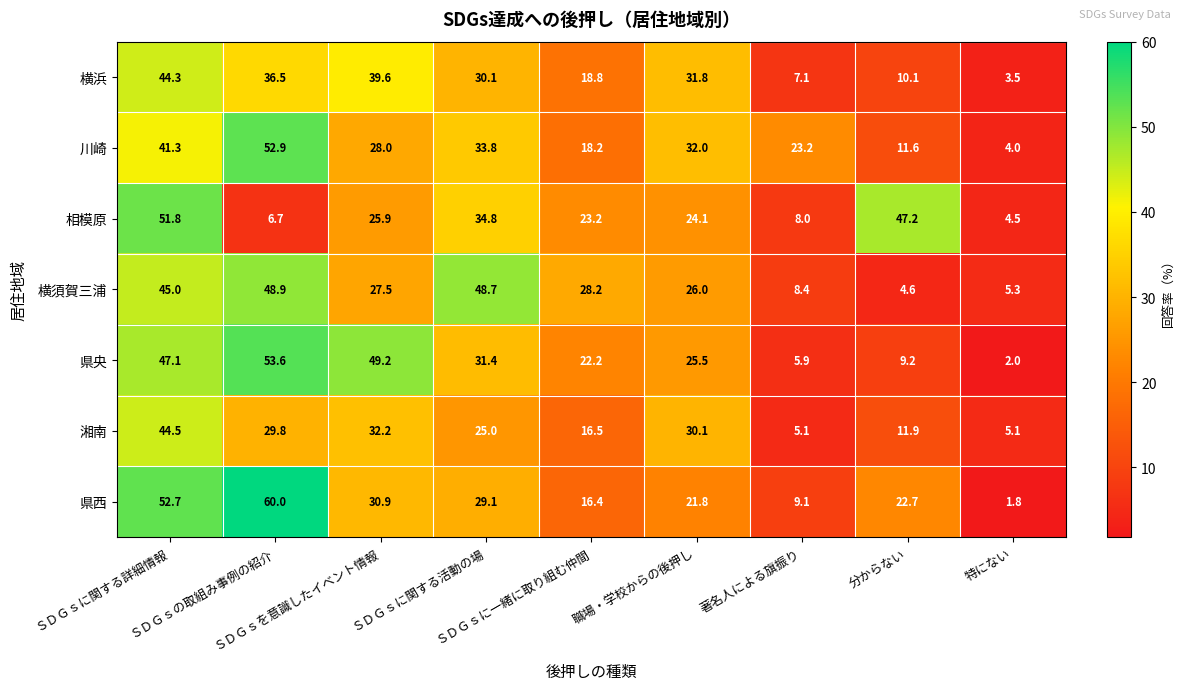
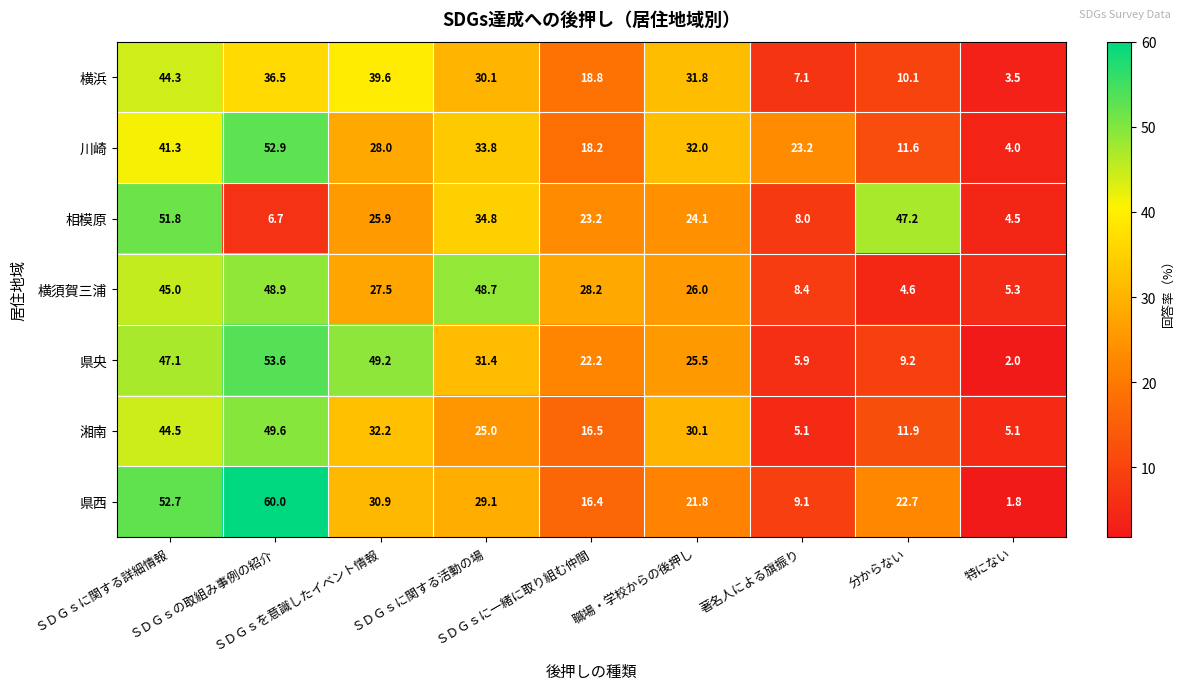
湘南, ＳＤＧｓの取組み事例の紹介: 29.8 -> 49.6
